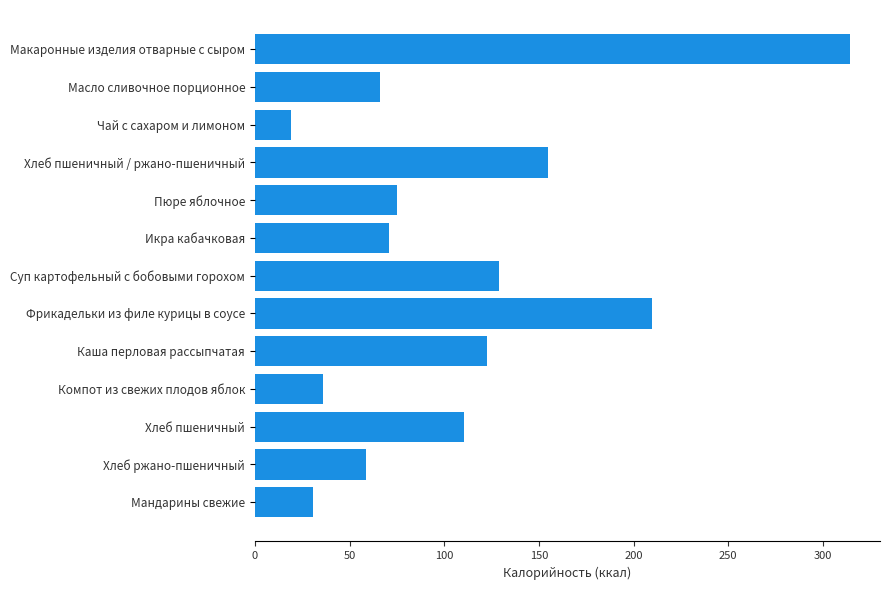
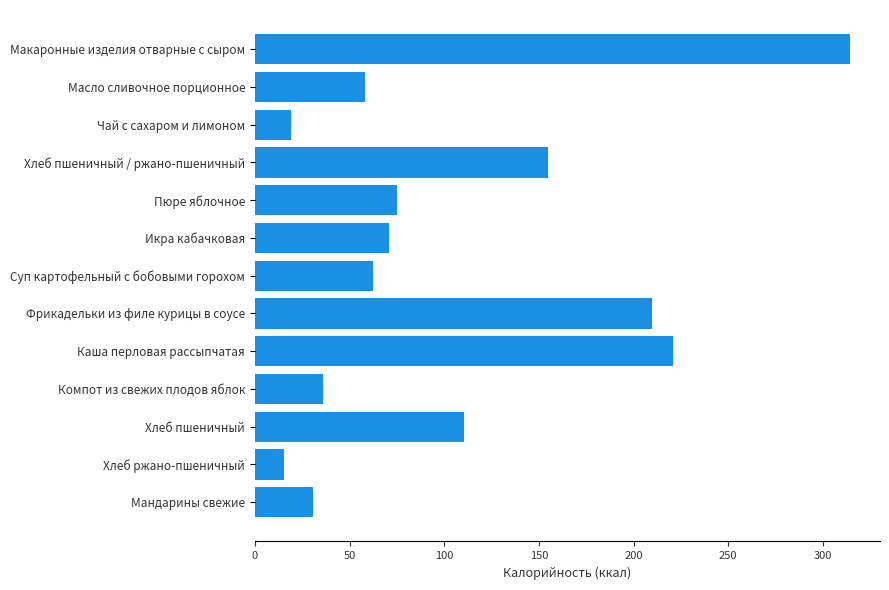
Масло сливочное порционное: 66 -> 58
Суп картофельный с бобовыми горохом: 129 -> 62
Каша перловая рассыпчатая: 123 -> 221
Хлеб ржано-пшеничный: 59 -> 16
